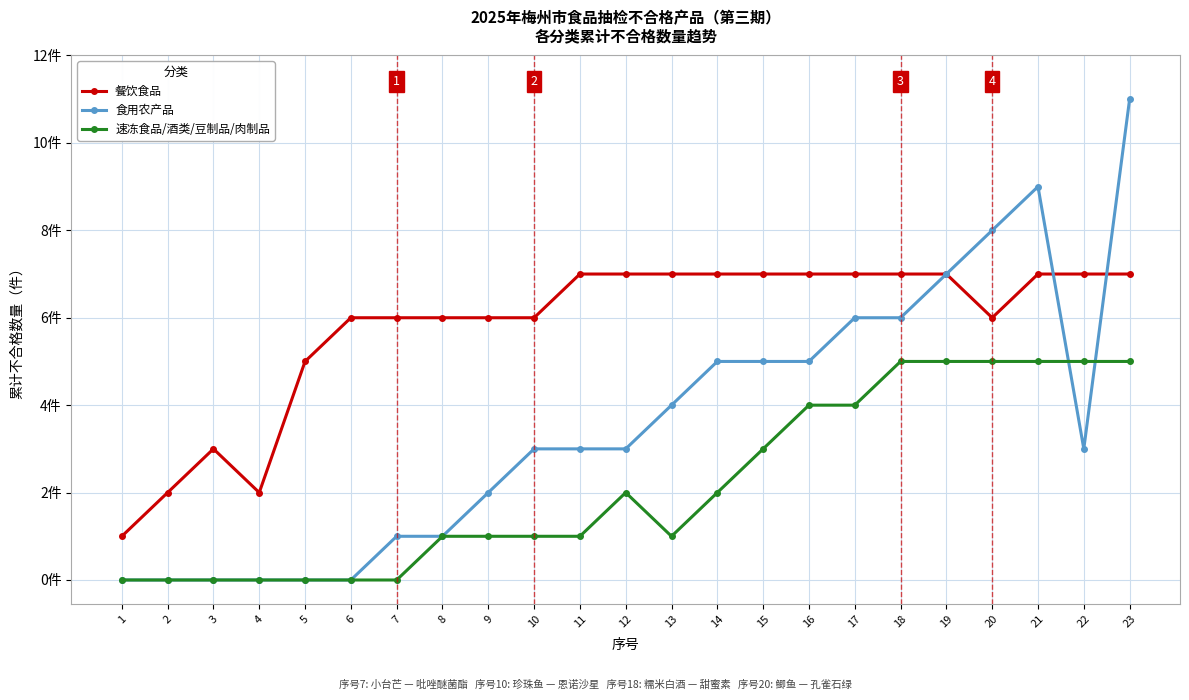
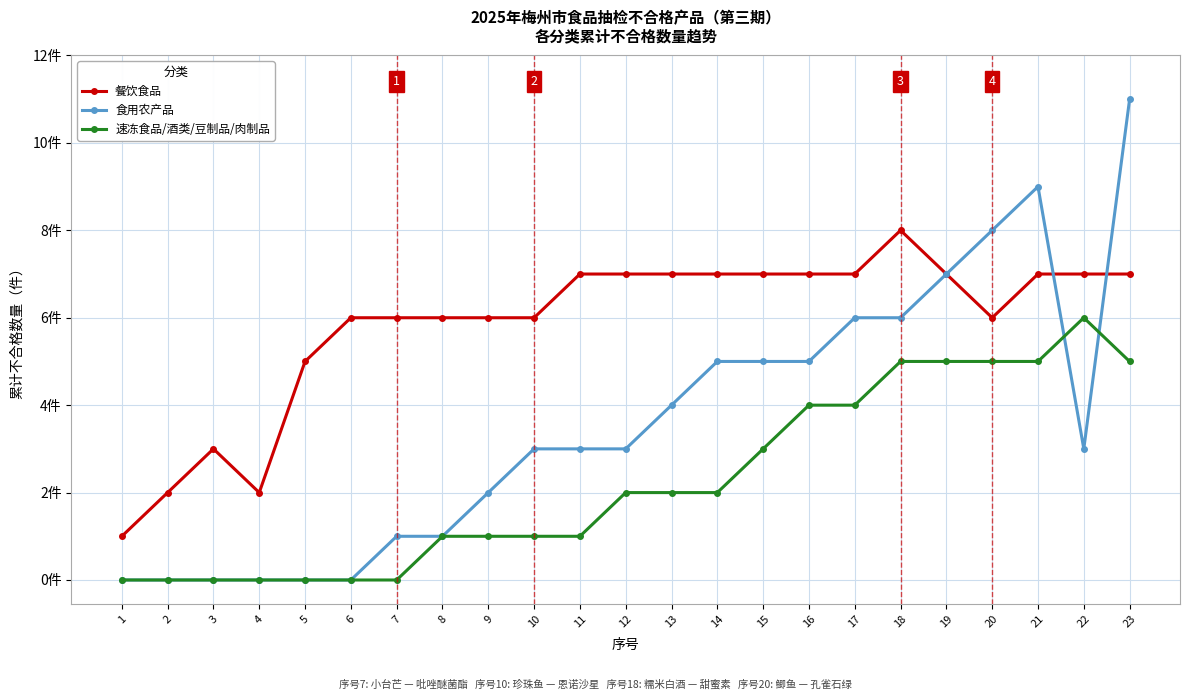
速冻食品/酒类/豆制品/肉制品, 13: 1件 -> 2件
餐饮食品, 18: 7件 -> 8件
速冻食品/酒类/豆制品/肉制品, 22: 5件 -> 6件
